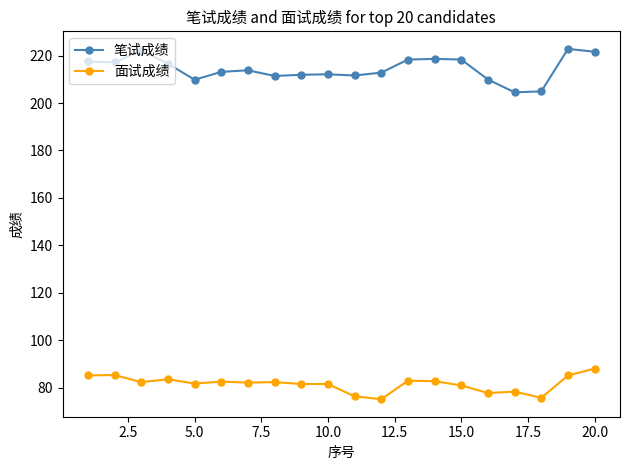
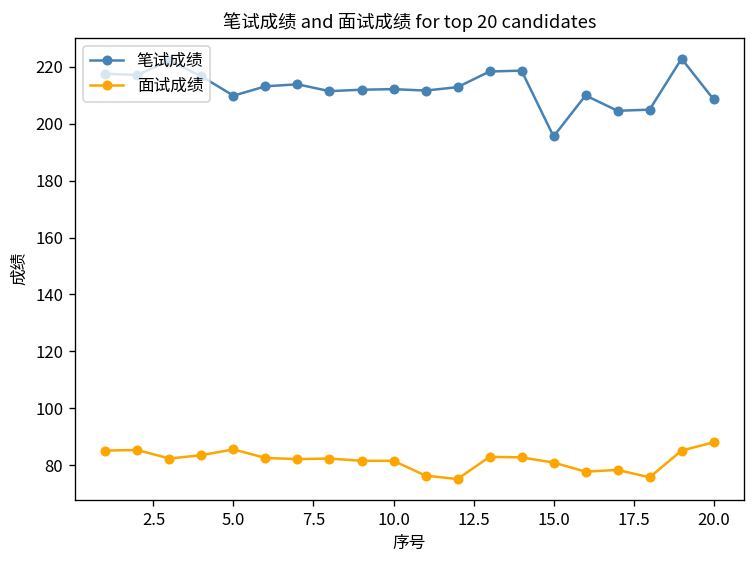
面试成绩, 5.0: 82 -> 86
笔试成绩, 15.0: 218 -> 196
笔试成绩, 20.0: 222 -> 209
